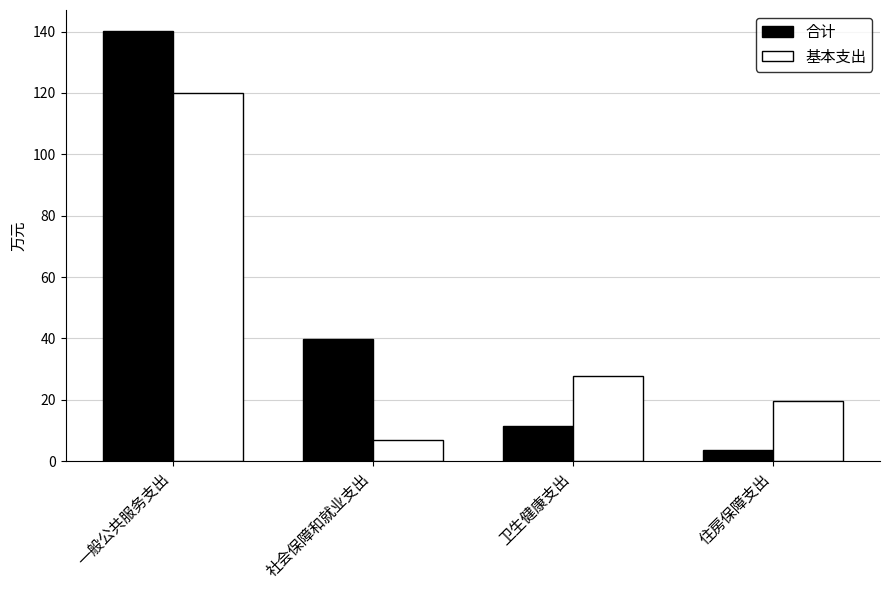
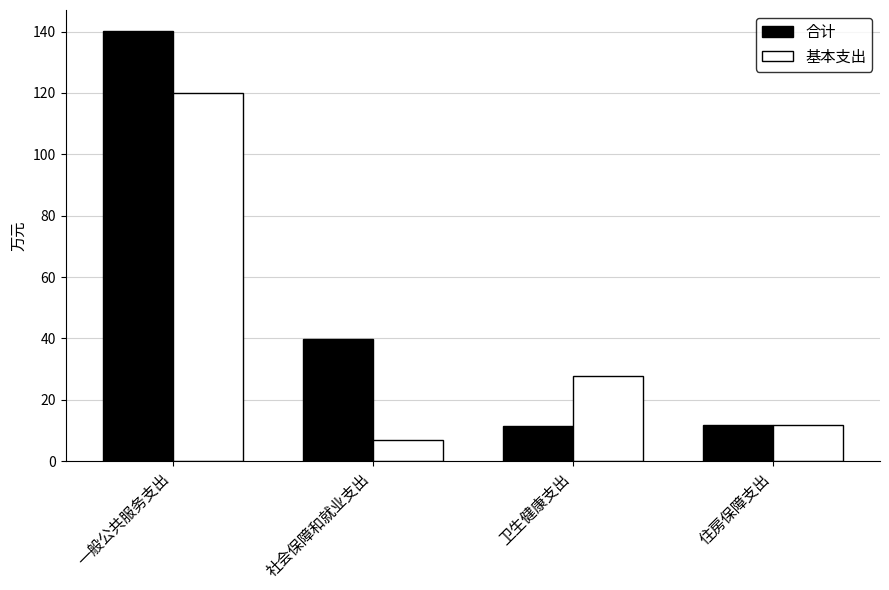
合计, 住房保障支出: 4 -> 12
基本支出, 住房保障支出: 20 -> 12
